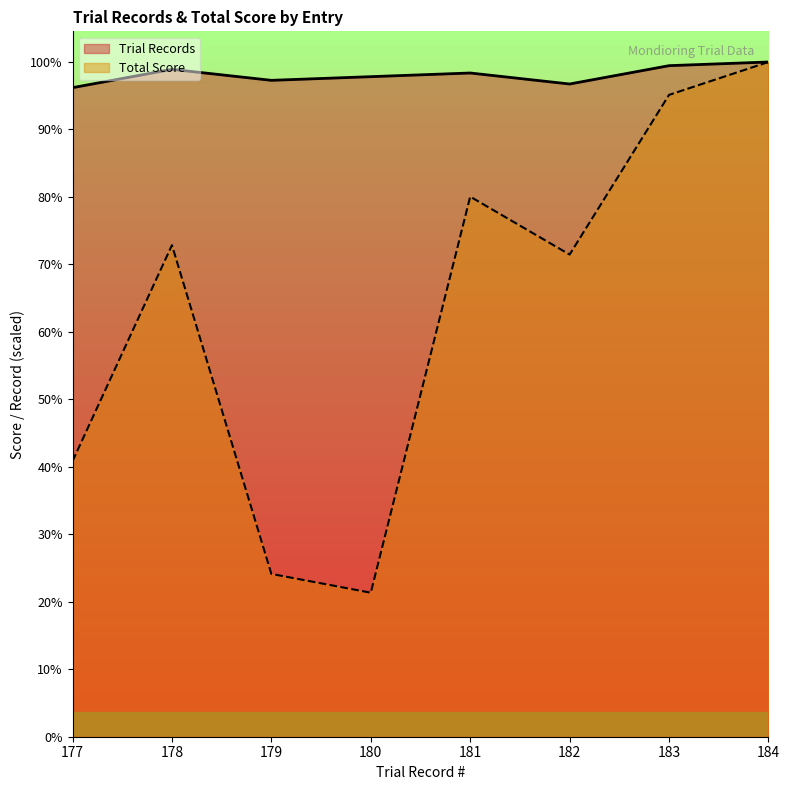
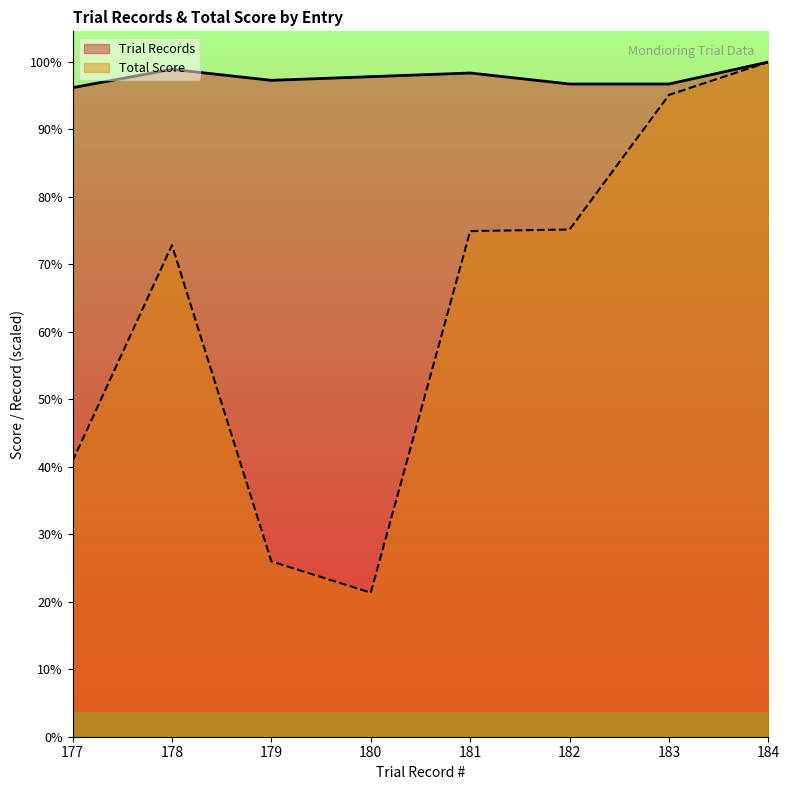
Total Score, 179: 24% -> 26%
Total Score, 181: 80% -> 75%
Total Score, 182: 71% -> 75%
Trial Records, 183: 99% -> 97%
